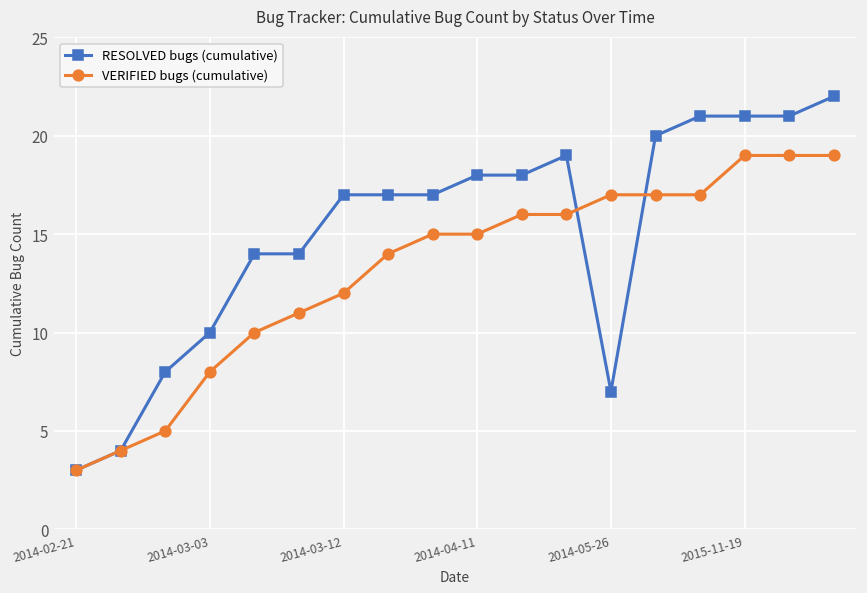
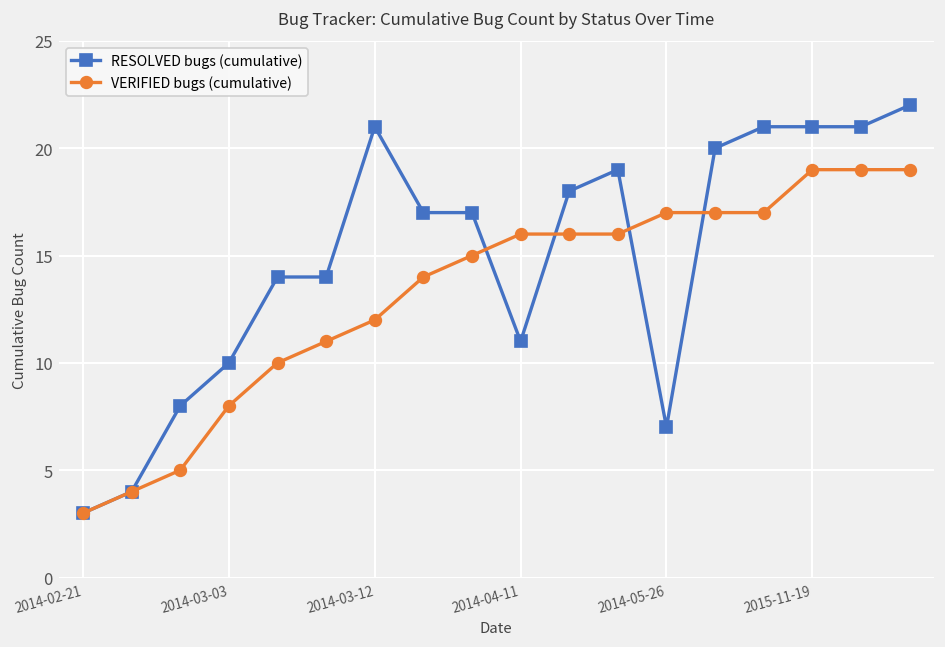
RESOLVED bugs (cumulative), 2014-03-12: 17 -> 21
RESOLVED bugs (cumulative), 2014-04-11: 18 -> 11
VERIFIED bugs (cumulative), 2014-04-11: 15 -> 16
